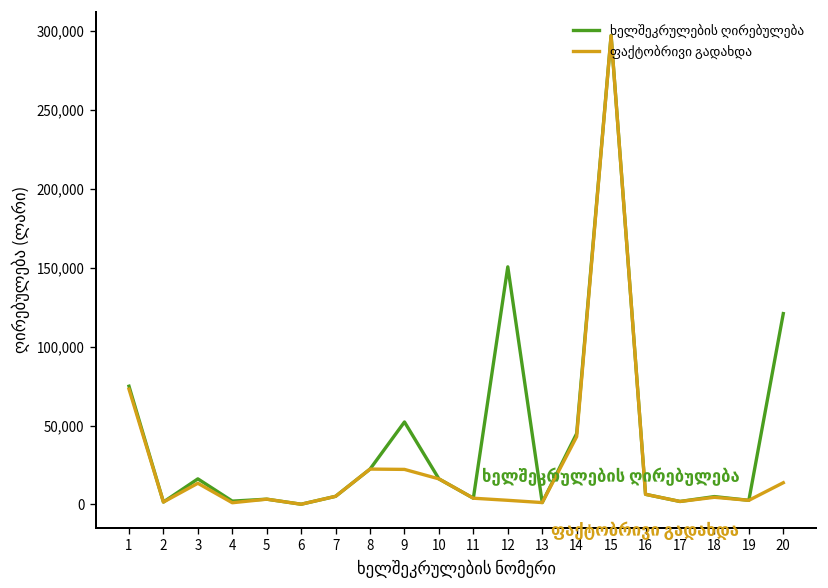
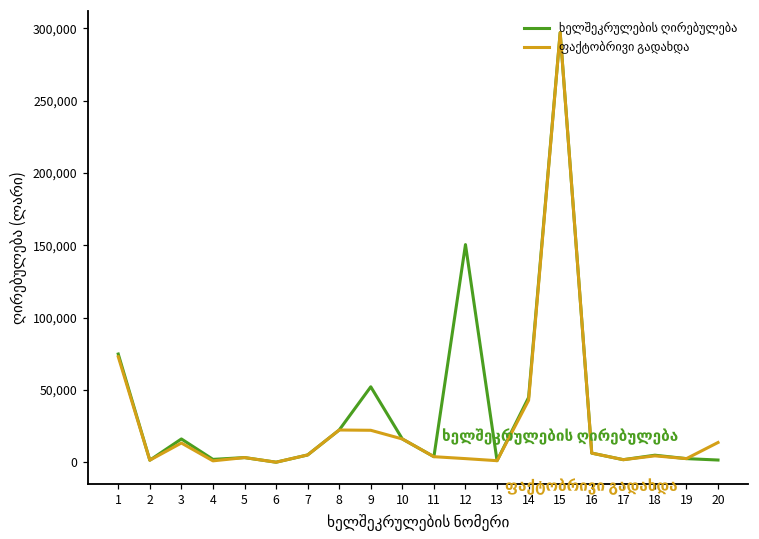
ხელშეკრულების ღირებულება, 20: 121,000 -> 2,000
